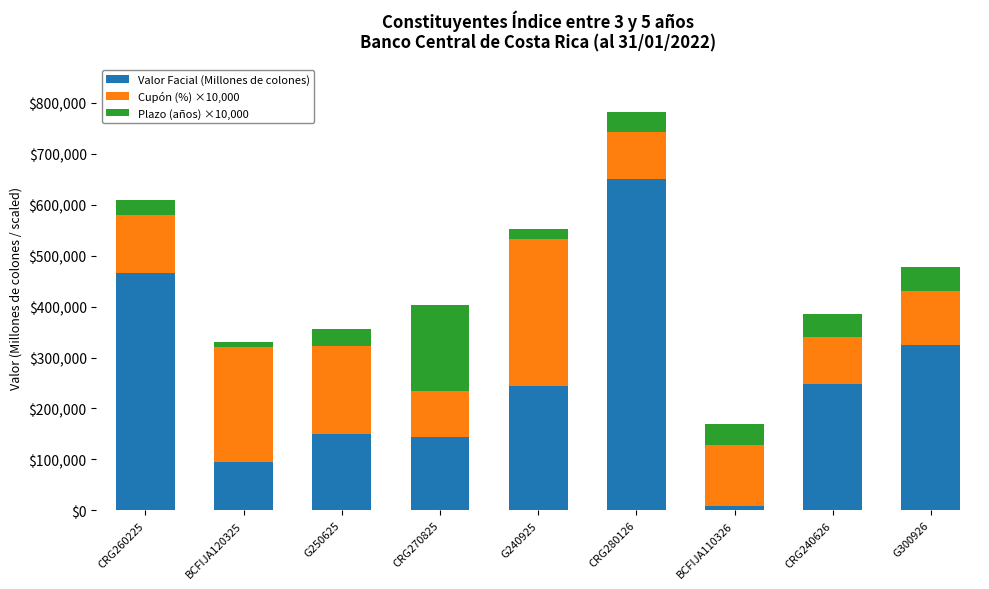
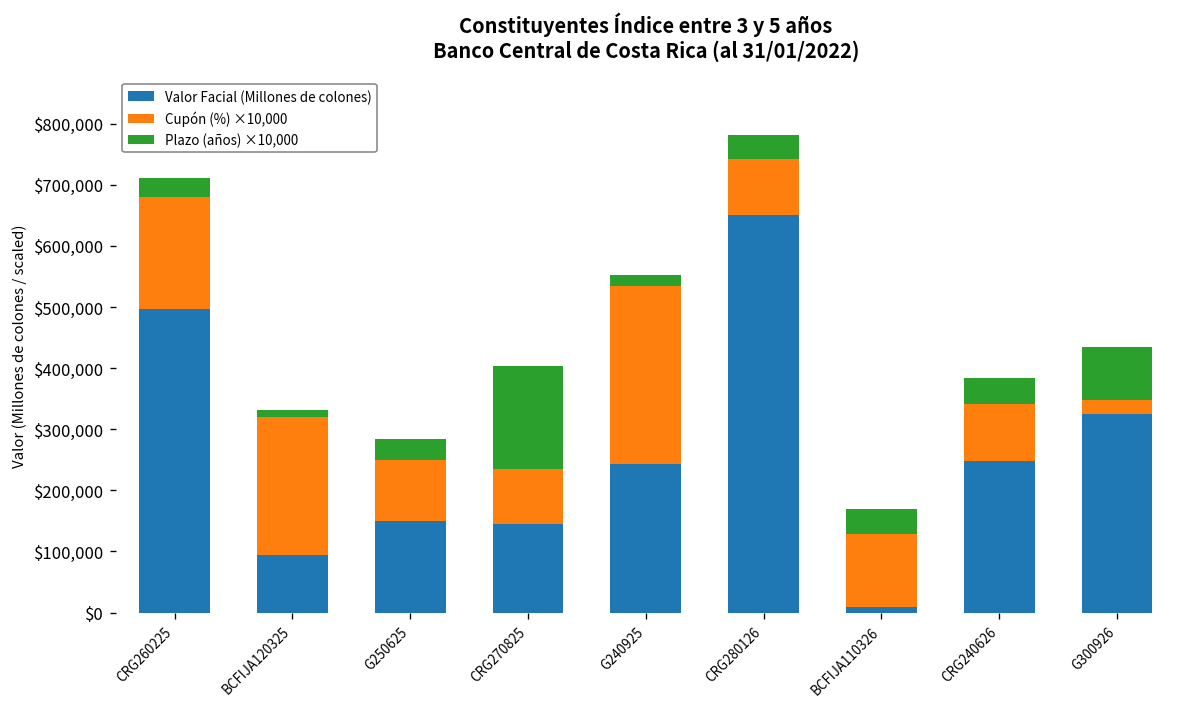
Valor Facial (Millones de colones), CRG260225: $470,000 -> $500,000
Cupón (%) ×10,000, CRG260225: $110,000 -> $180,000
Cupón (%) ×10,000, G250625: $170,000 -> $100,000
Cupón (%) ×10,000, G300926: $110,000 -> $20,000
Plazo (años) ×10,000, G300926: $50,000 -> $90,000
